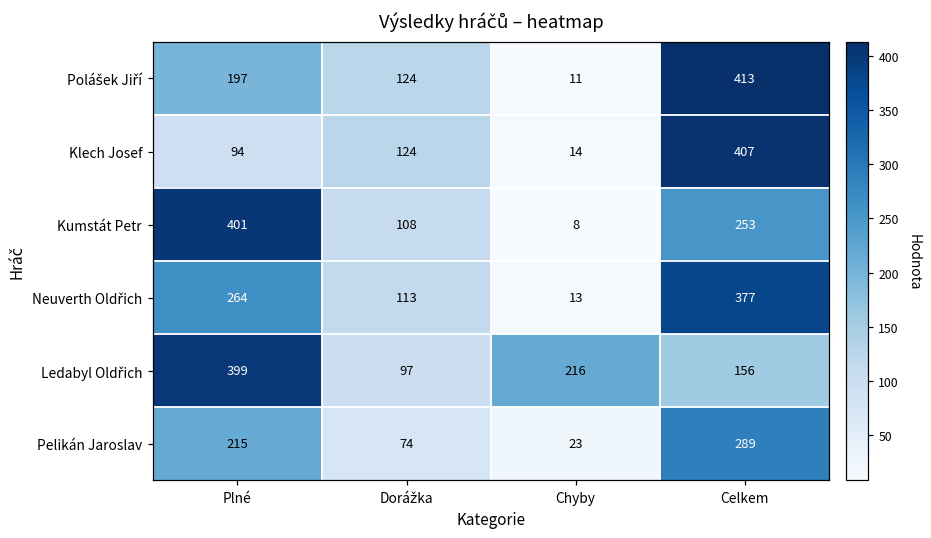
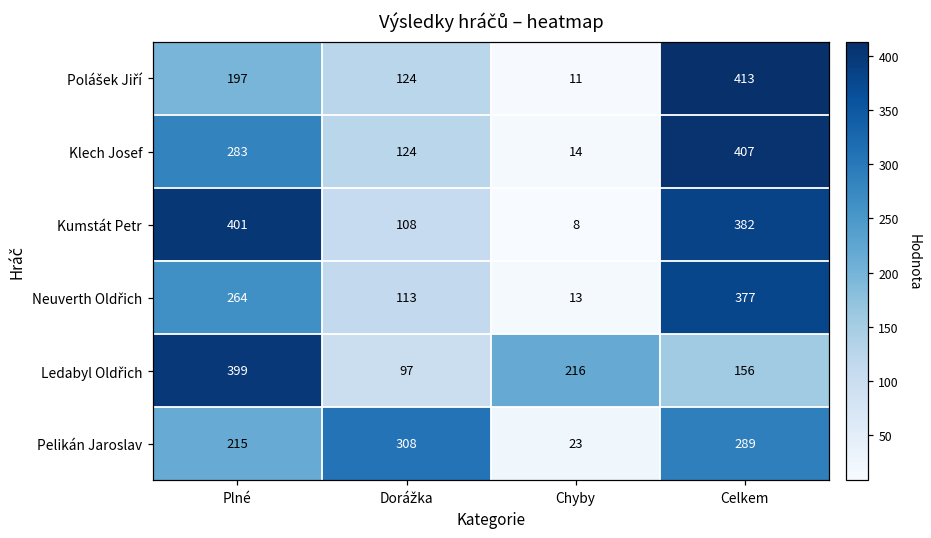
Klech Josef, Plné: 94 -> 283
Kumstát Petr, Celkem: 253 -> 382
Pelikán Jaroslav, Dorážka: 74 -> 308
